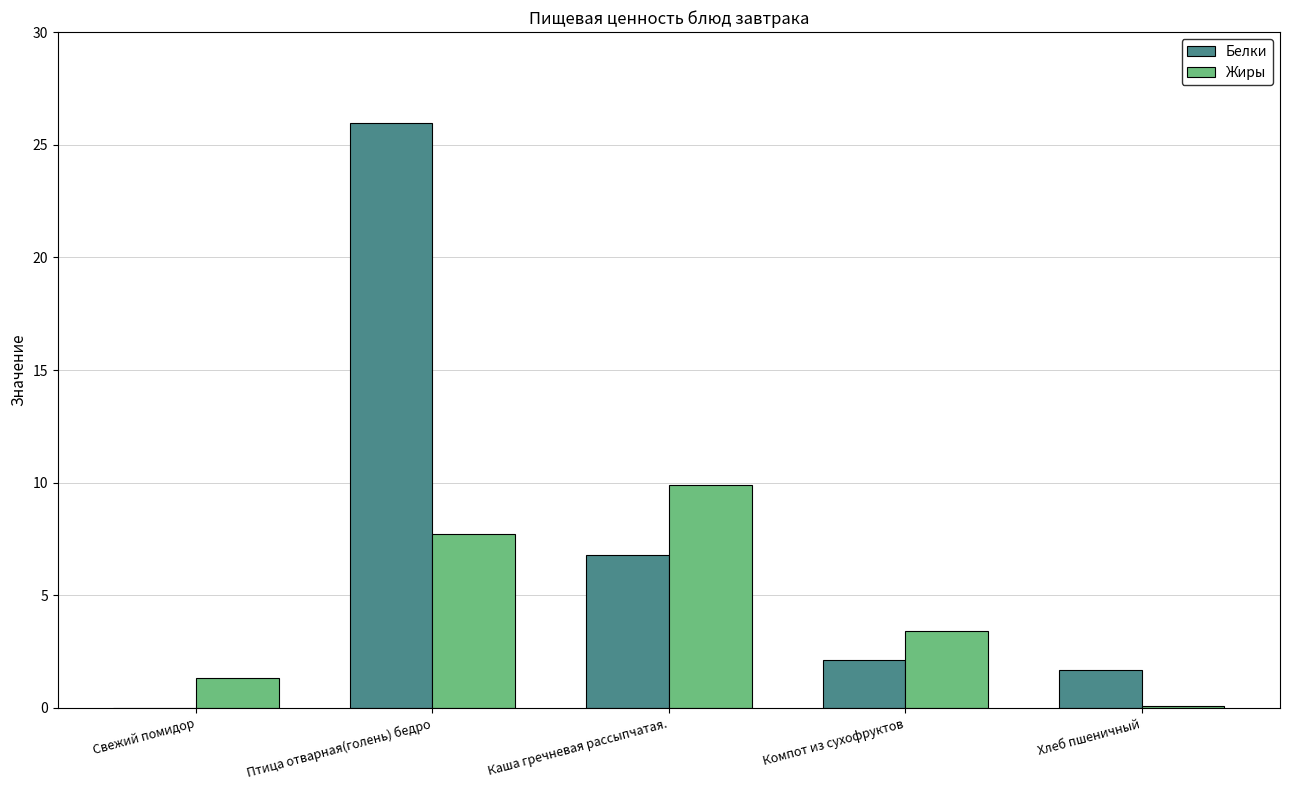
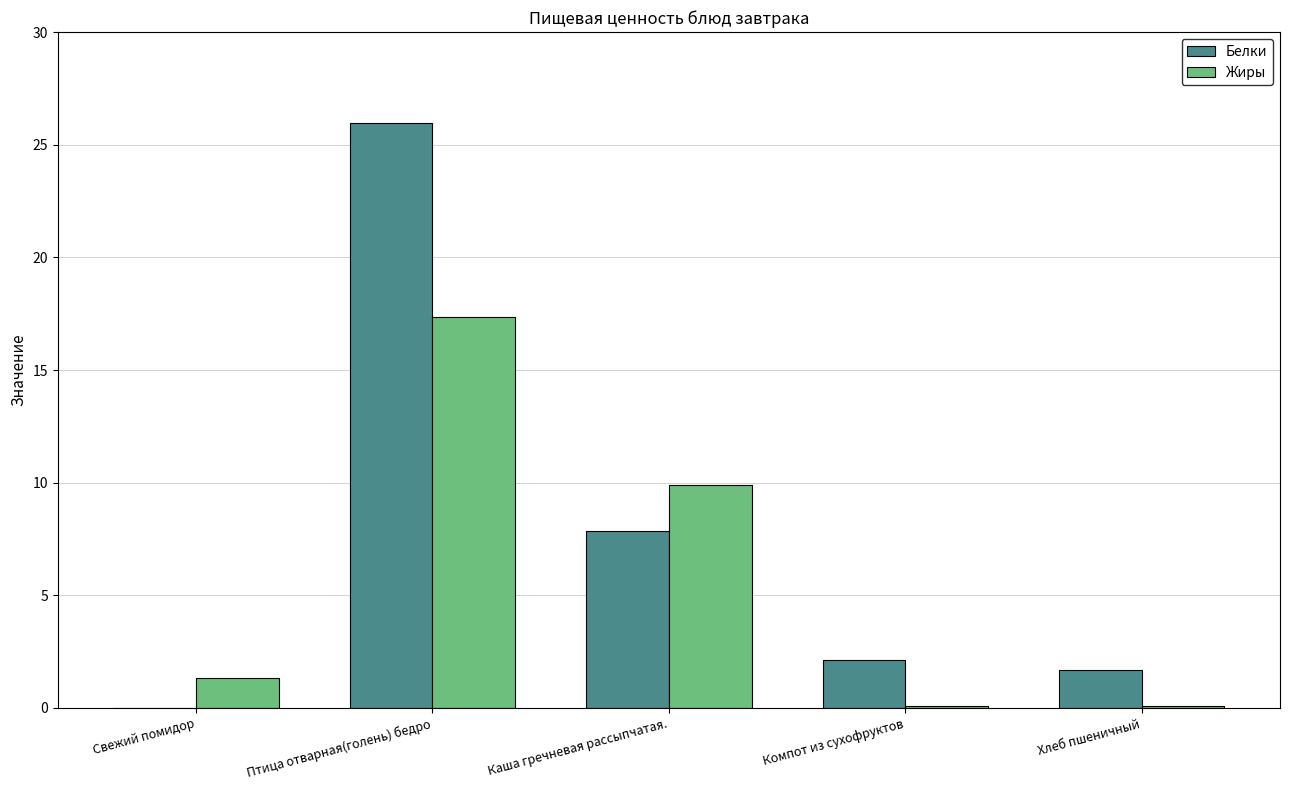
Жиры, Птица отварная(голень) бедро: 7.7 -> 17.4
Белки, Каша гречневая рассыпчатая.: 6.8 -> 7.9
Жиры, Компот из сухофруктов: 3.4 -> 0.1
